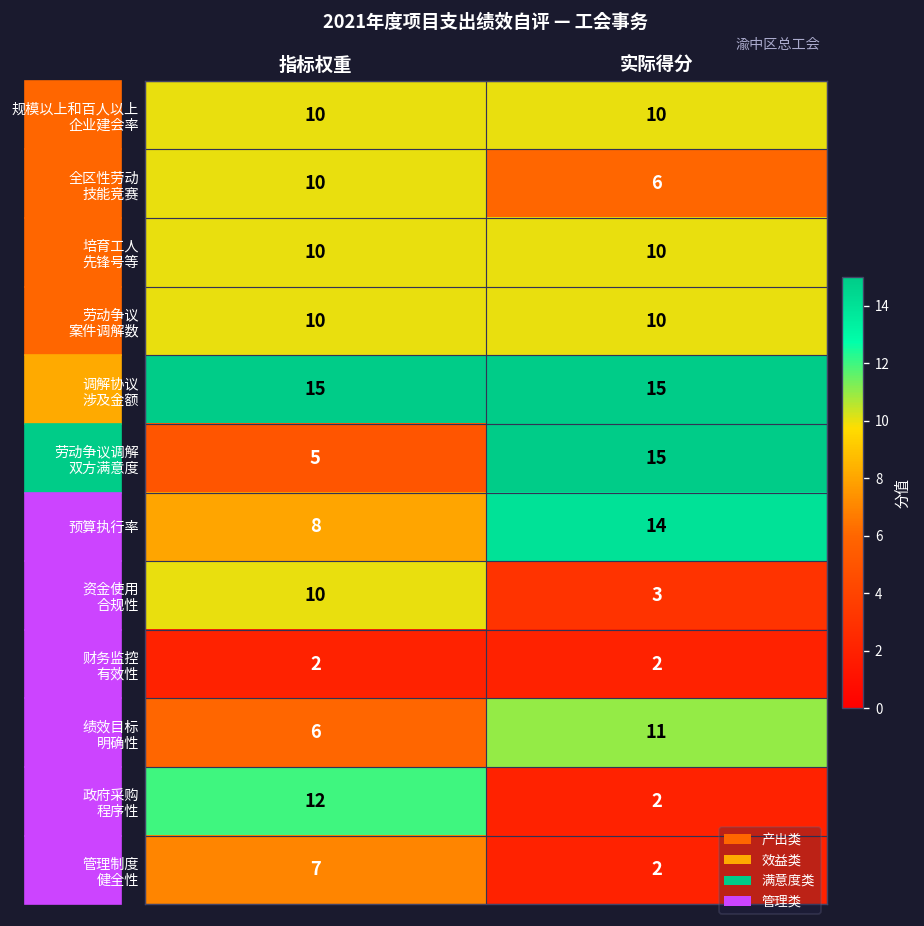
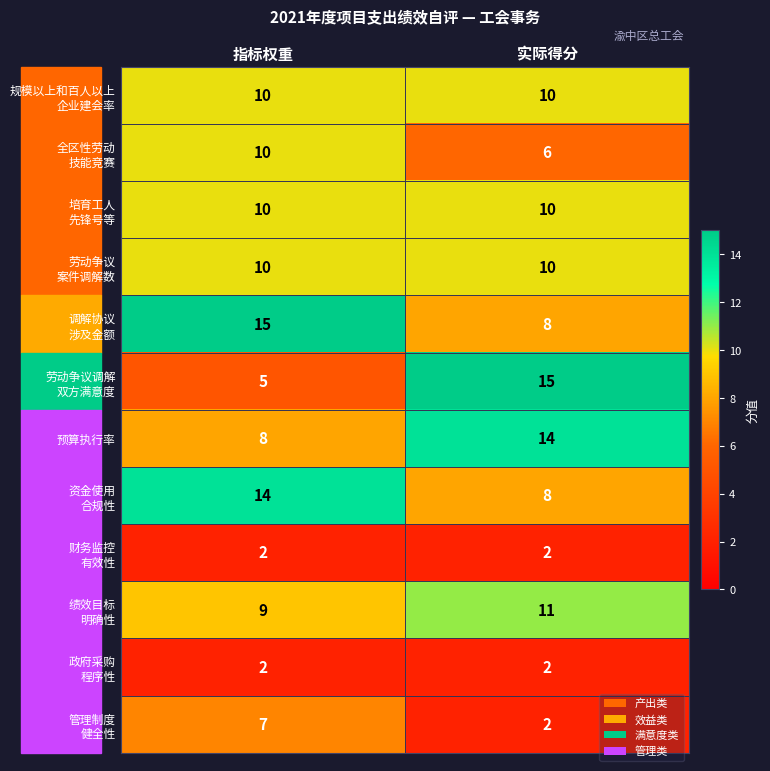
调解协议 涉及金额, 实际得分: 15 -> 8
资金使用 合规性, 指标权重: 10 -> 14
资金使用 合规性, 实际得分: 3 -> 8
绩效目标 明确性, 指标权重: 6 -> 9
政府采购 程序性, 指标权重: 12 -> 2
